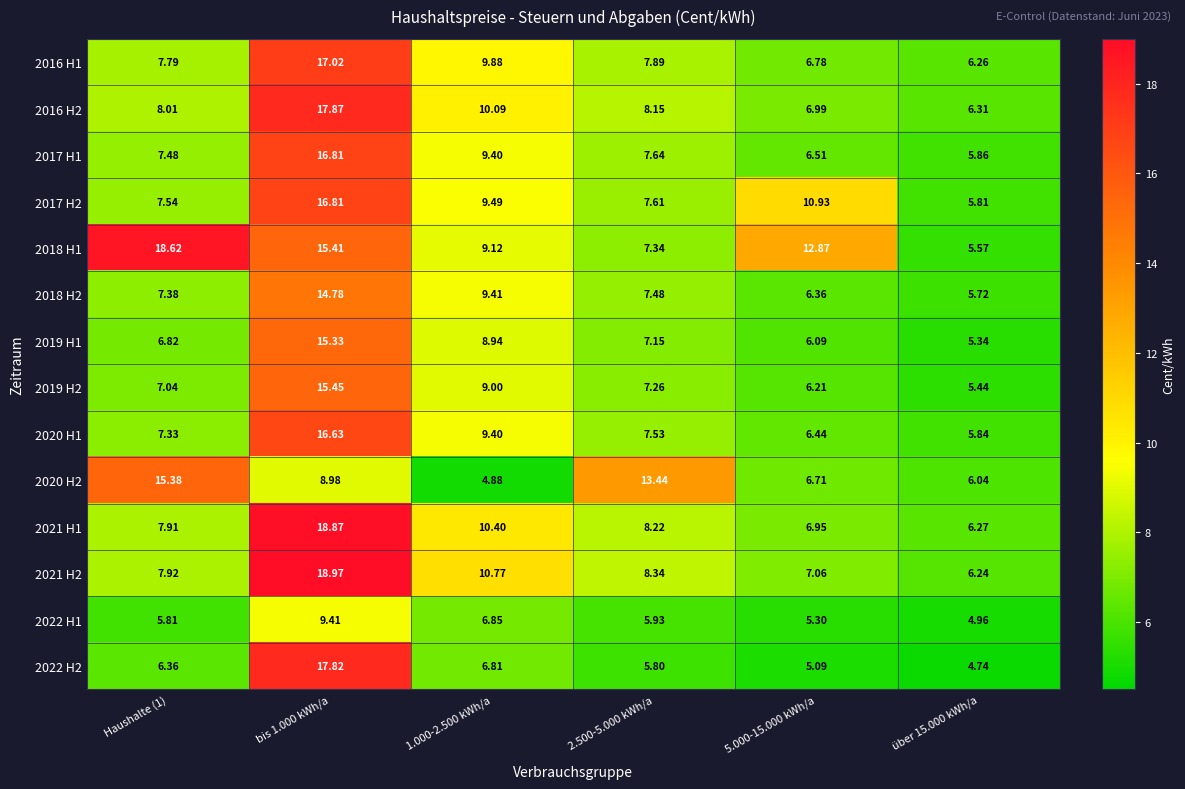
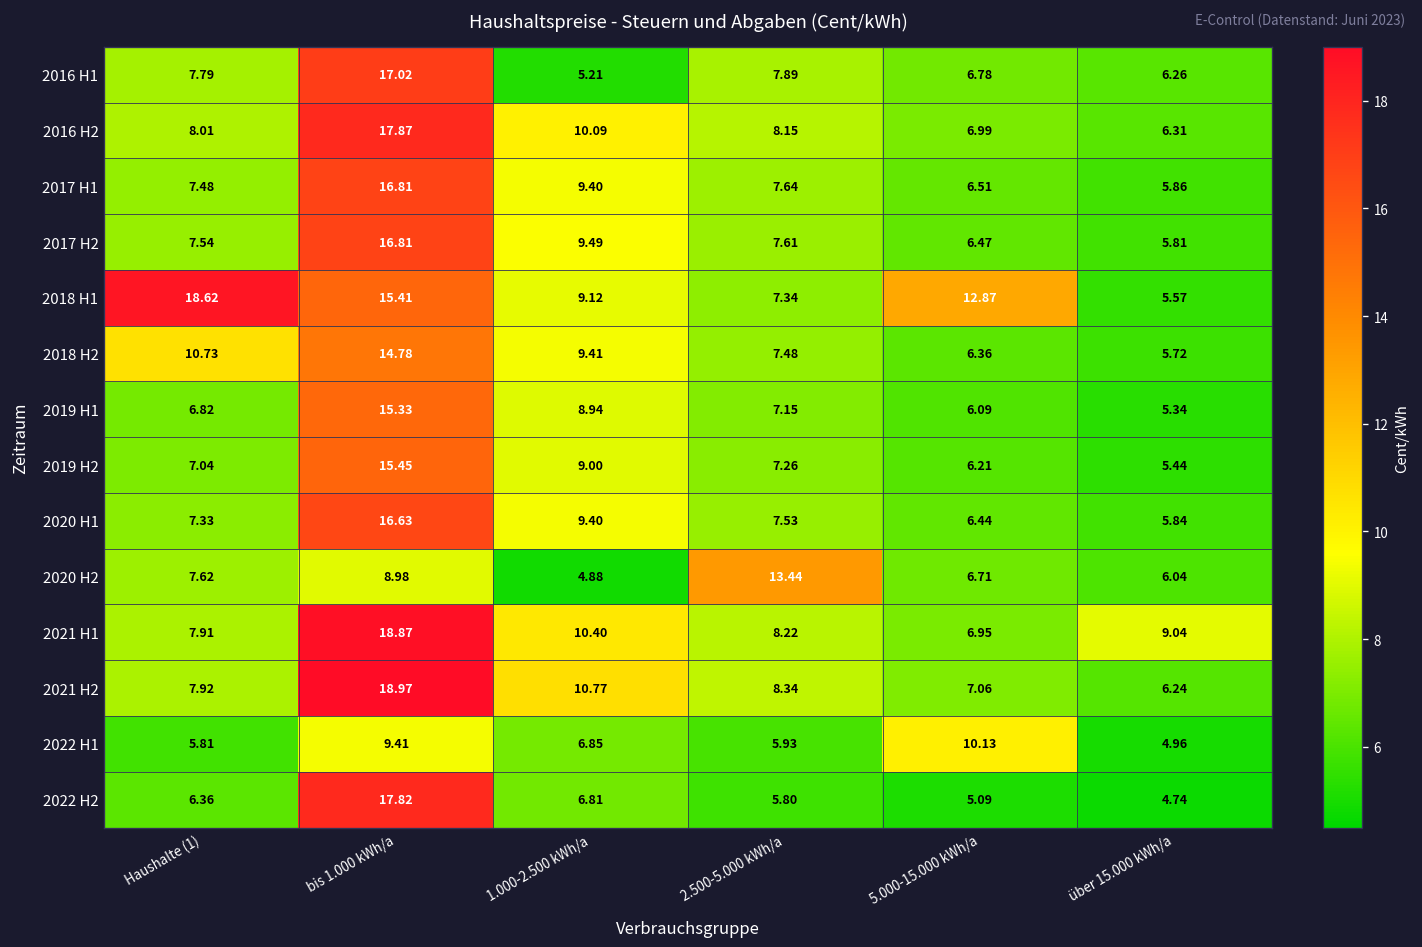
2016 H1, 1.000-2.500 kWh/a: 9.88 -> 5.21
2017 H2, 5.000-15.000 kWh/a: 10.93 -> 6.47
2018 H2, Haushalte (1): 7.38 -> 10.73
2020 H2, Haushalte (1): 15.38 -> 7.62
2021 H1, über 15.000 kWh/a: 6.27 -> 9.04
2022 H1, 5.000-15.000 kWh/a: 5.30 -> 10.13
